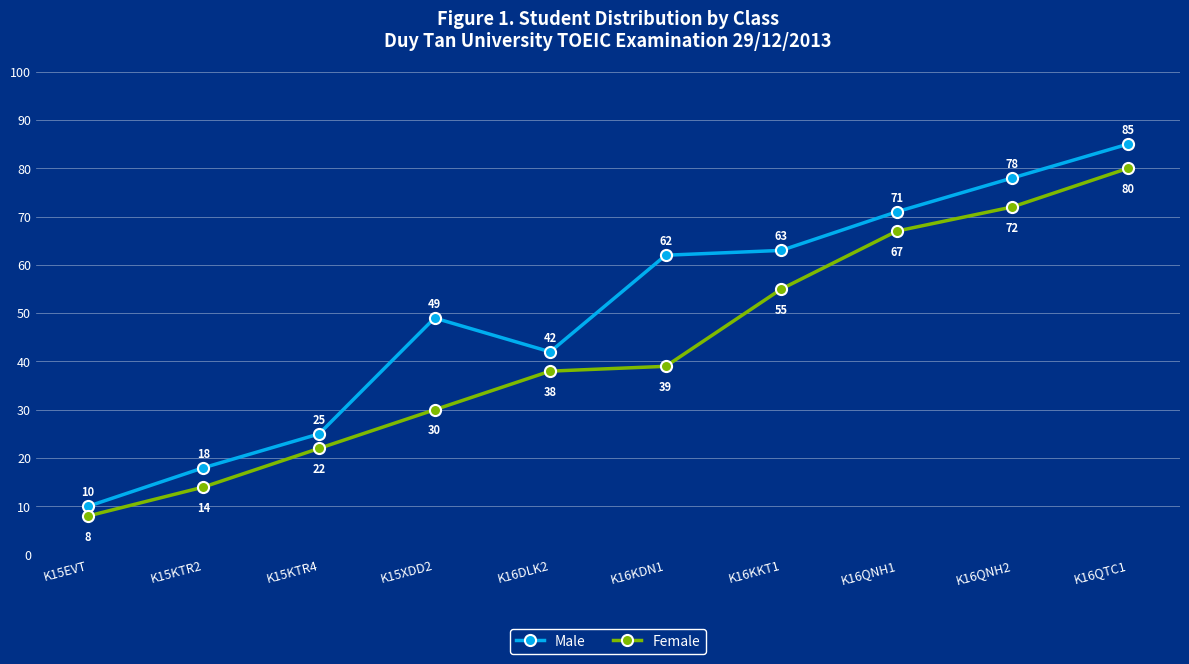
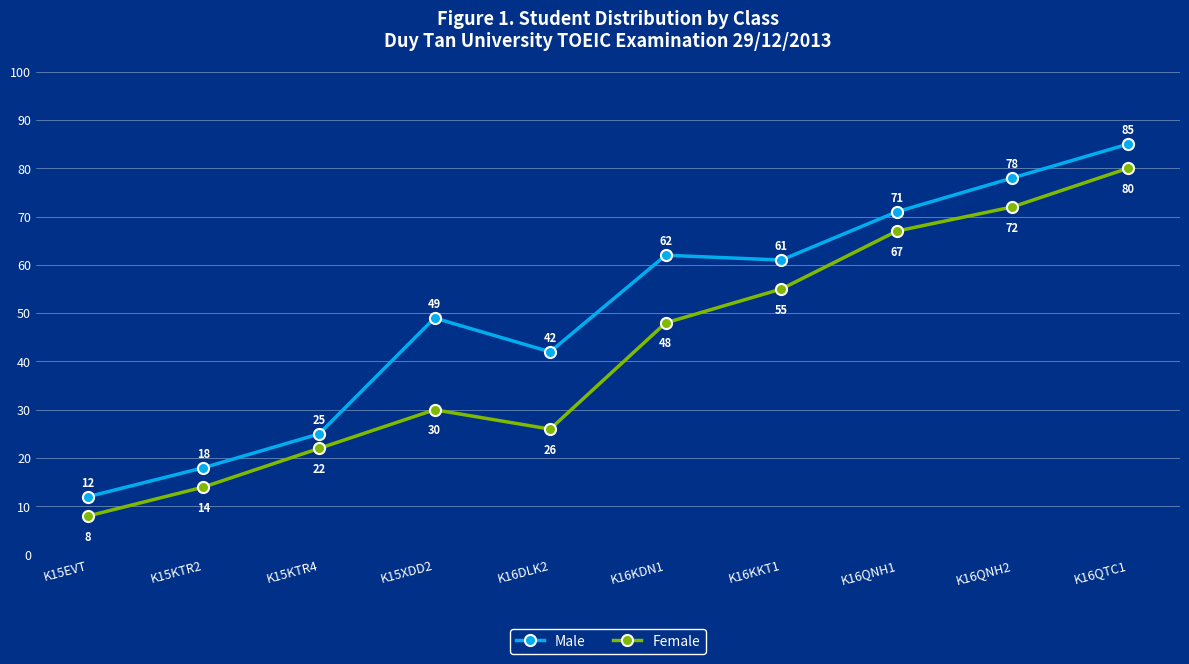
Male, K15EVT: 10 -> 12
Female, K16DLK2: 38 -> 26
Female, K16KDN1: 39 -> 48
Male, K16KKT1: 63 -> 61
